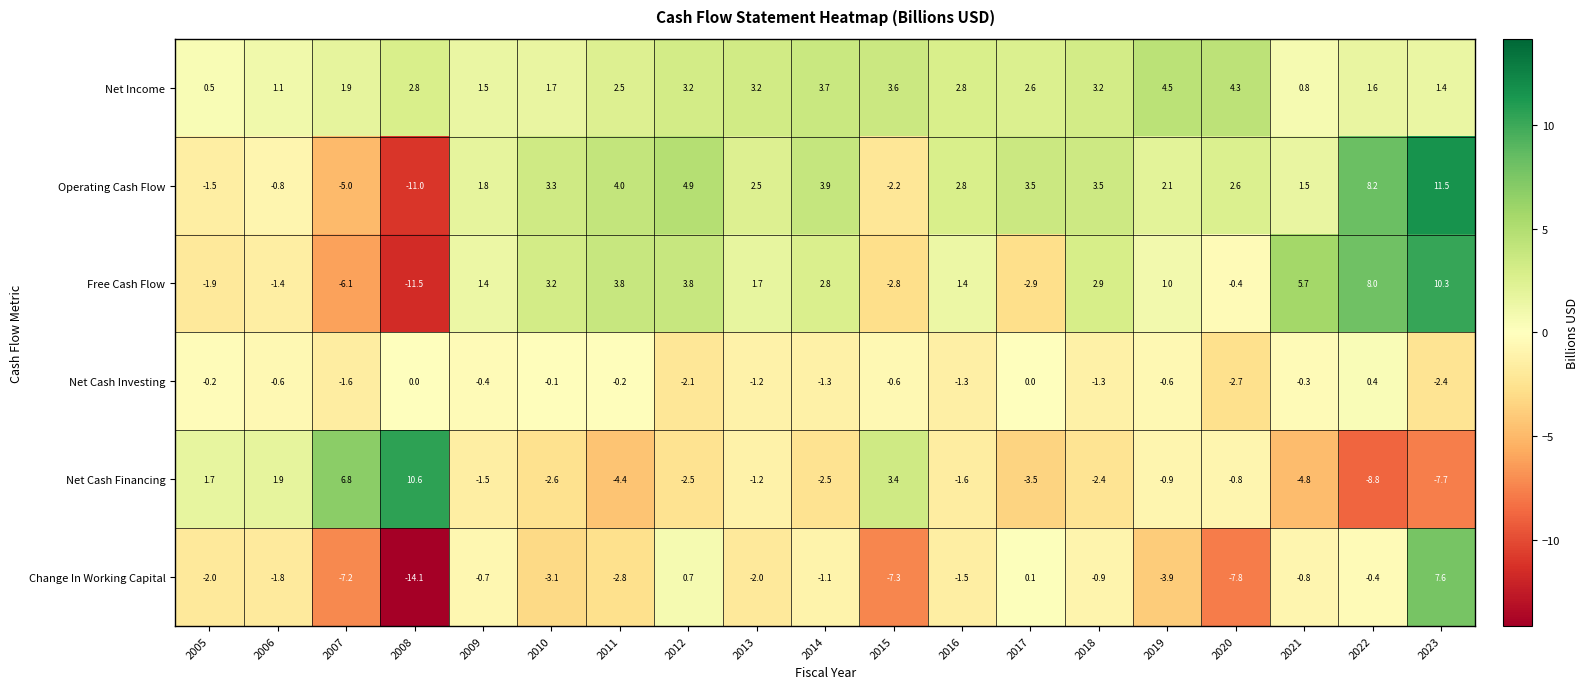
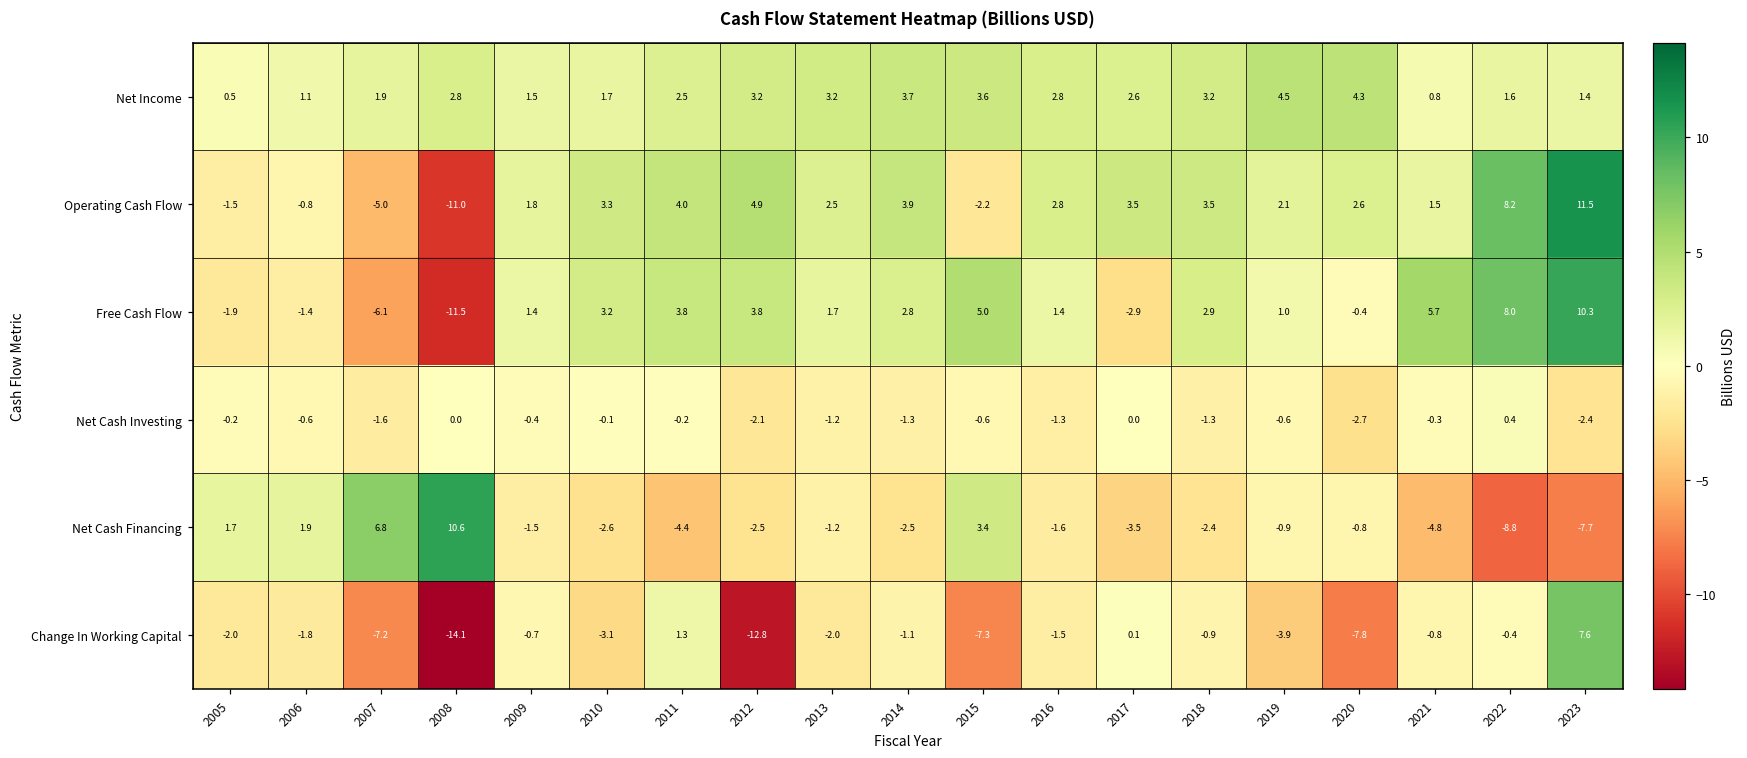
Free Cash Flow, 2015: -2.8 -> 5.0
Change In Working Capital, 2011: -2.8 -> 1.3
Change In Working Capital, 2012: 0.7 -> -12.8
